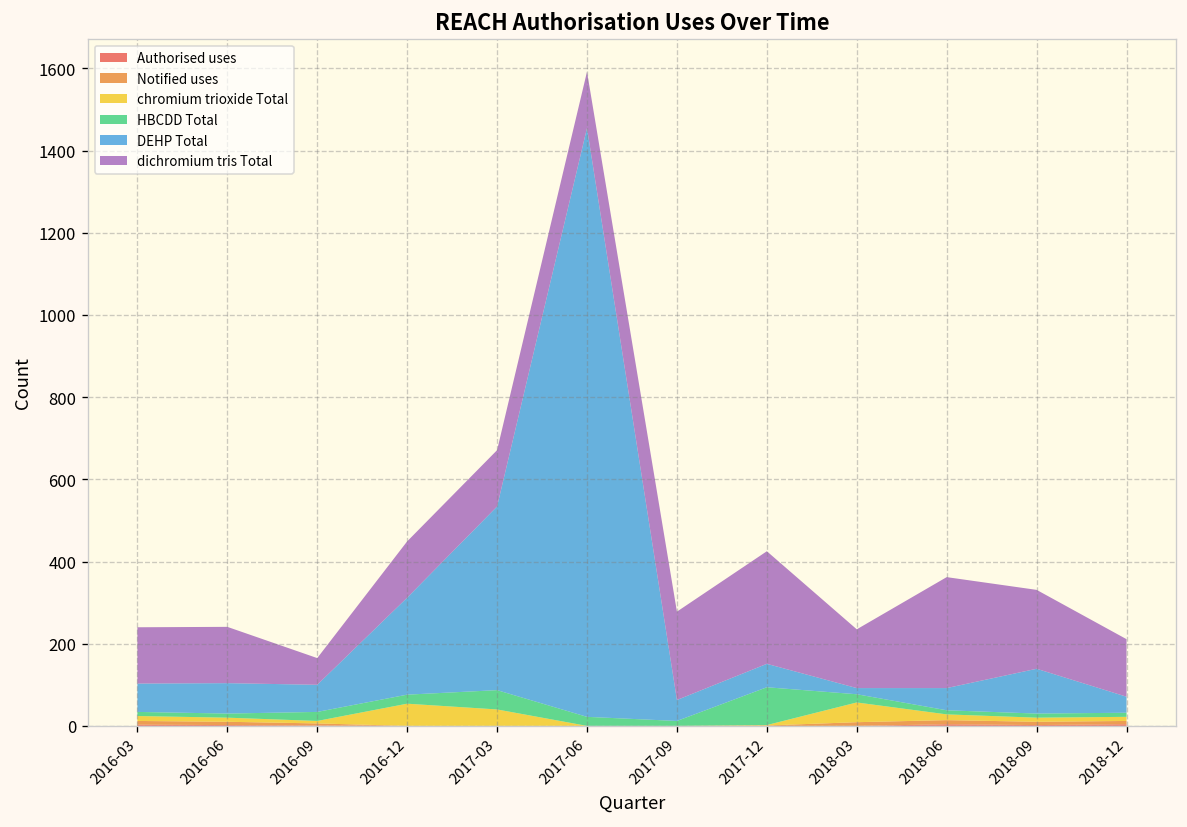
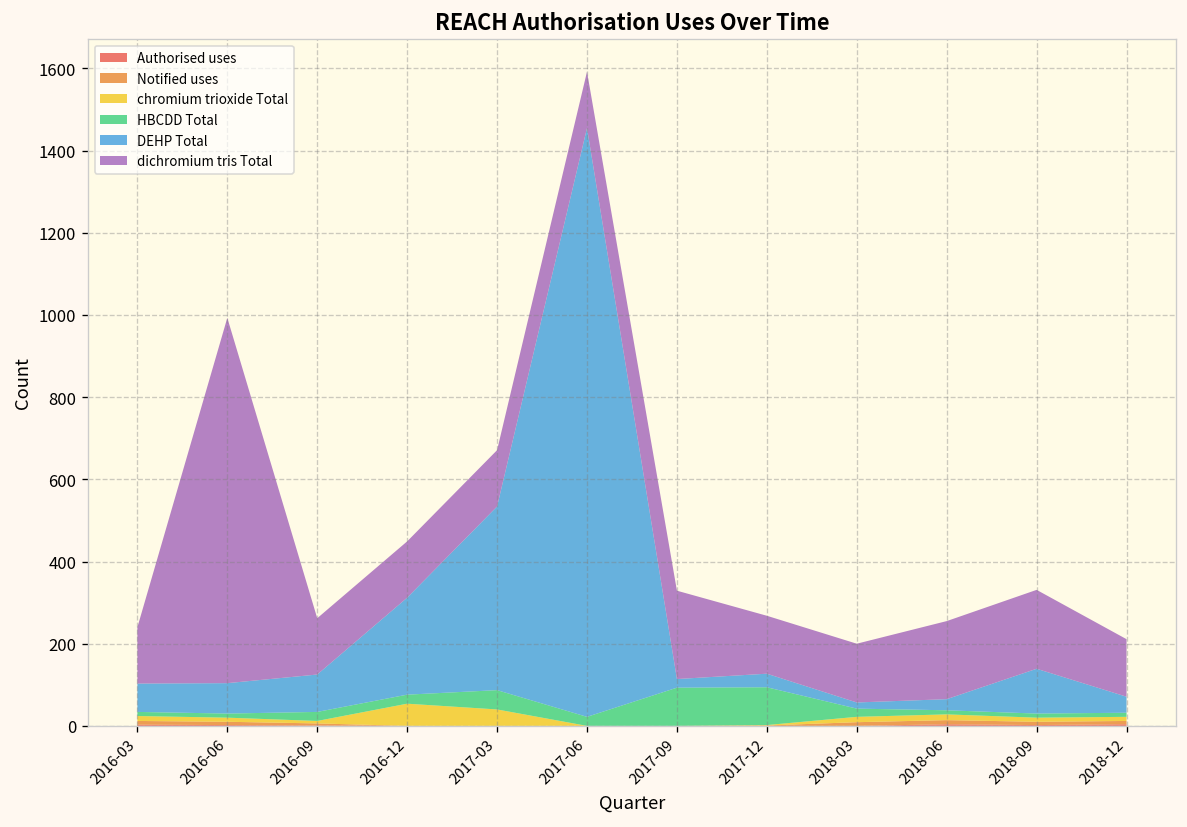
dichromium tris Total, 2016-06: 140 -> 890
DEHP Total, 2016-09: 70 -> 90
dichromium tris Total, 2016-09: 70 -> 140
HBCDD Total, 2017-09: 10 -> 90
DEHP Total, 2017-09: 50 -> 20
DEHP Total, 2017-12: 60 -> 30
dichromium tris Total, 2017-12: 270 -> 140
chromium trioxide Total, 2018-03: 50 -> 10
DEHP Total, 2018-06: 50 -> 30
dichromium tris Total, 2018-06: 270 -> 190
